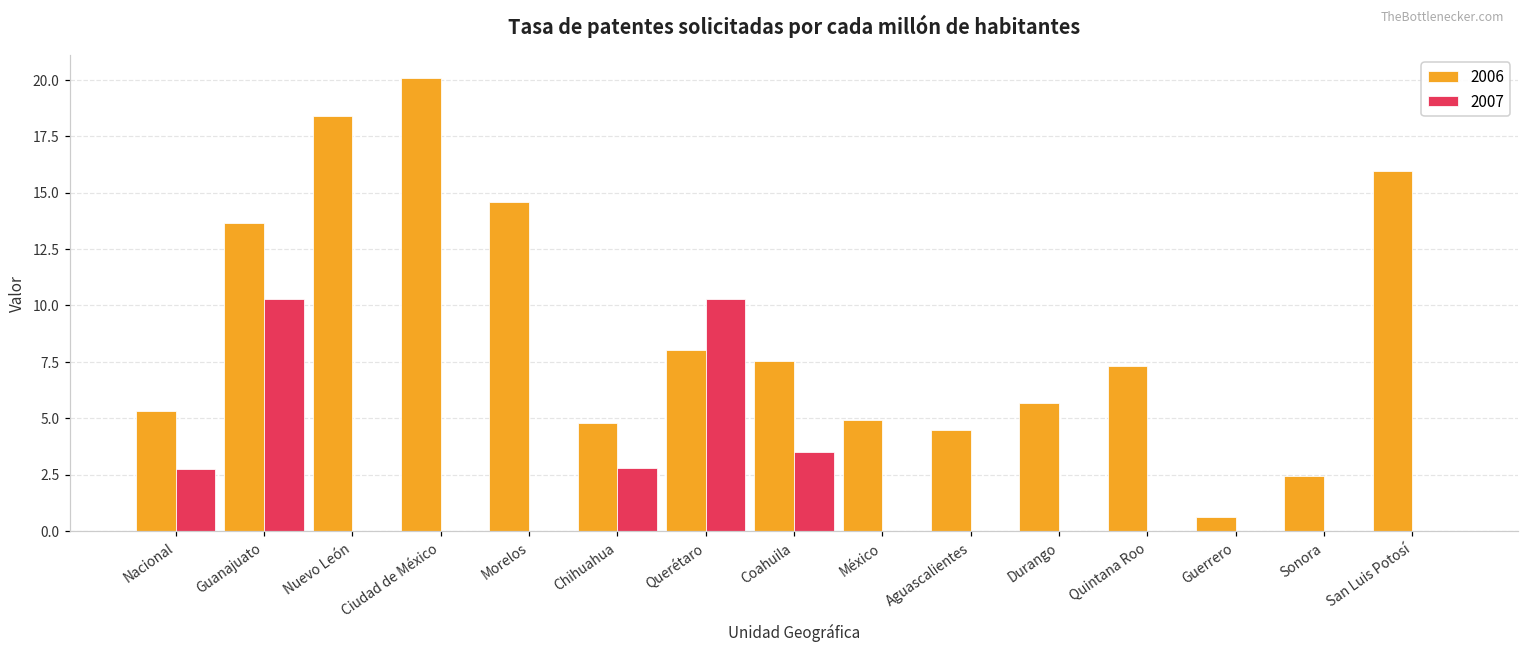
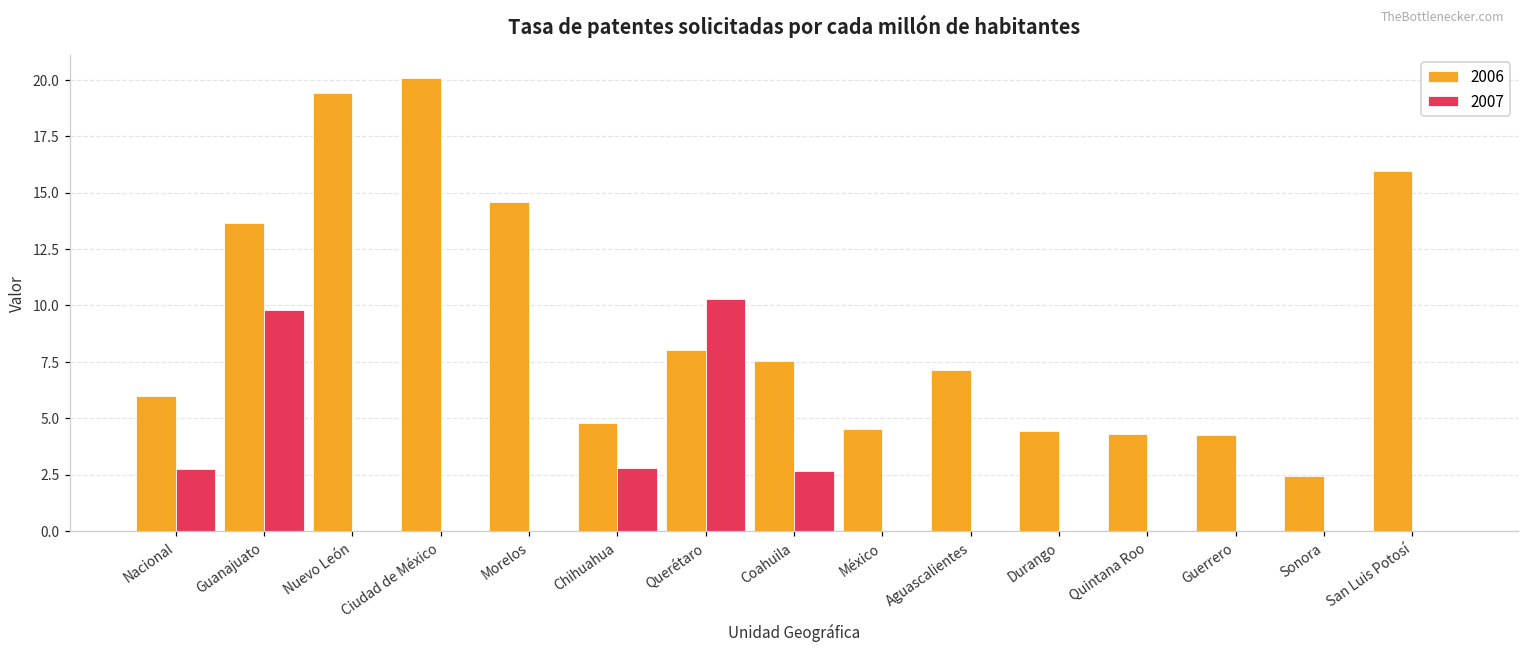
2006, Nacional: 5.3 -> 6.0
2007, Guanajuato: 10.3 -> 9.8
2006, Nuevo León: 18.4 -> 19.4
2007, Coahuila: 3.5 -> 2.6
2006, México: 4.9 -> 4.5
2006, Aguascalientes: 4.5 -> 7.1
2006, Durango: 5.7 -> 4.4
2006, Quintana Roo: 7.3 -> 4.3
2006, Guerrero: 0.6 -> 4.3
